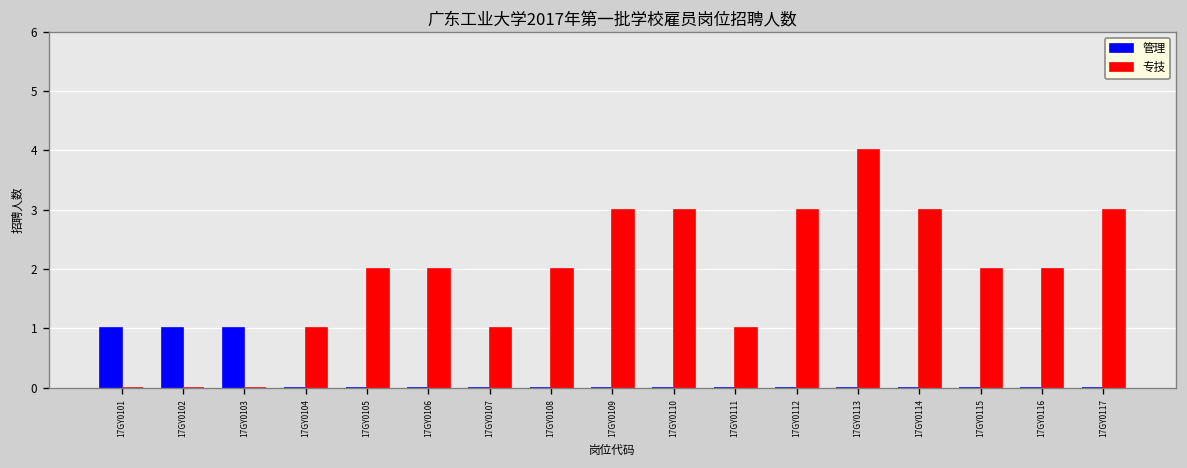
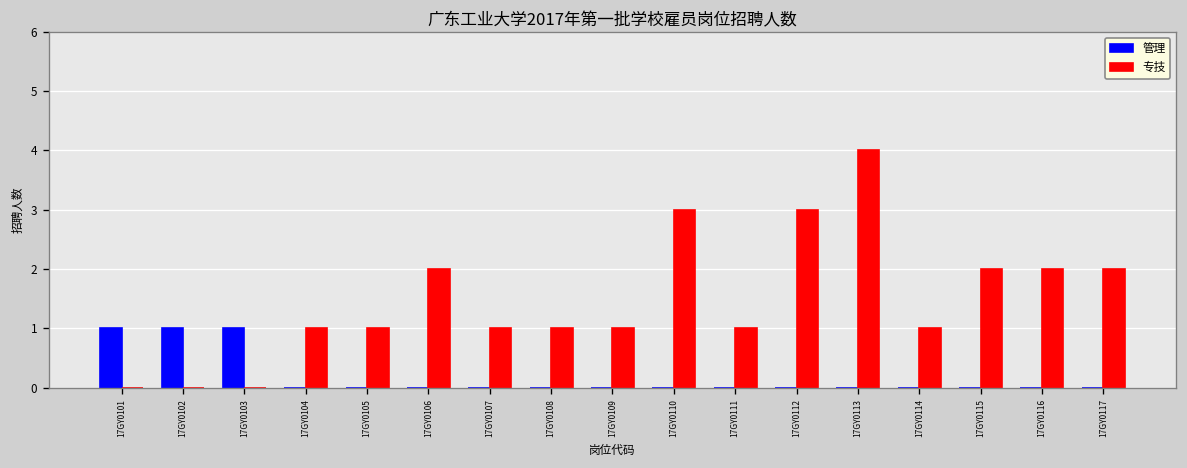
专技, 17GY0105: 2 -> 1
专技, 17GY0108: 2 -> 1
专技, 17GY0109: 3 -> 1
专技, 17GY0114: 3 -> 1
专技, 17GY0117: 3 -> 2
